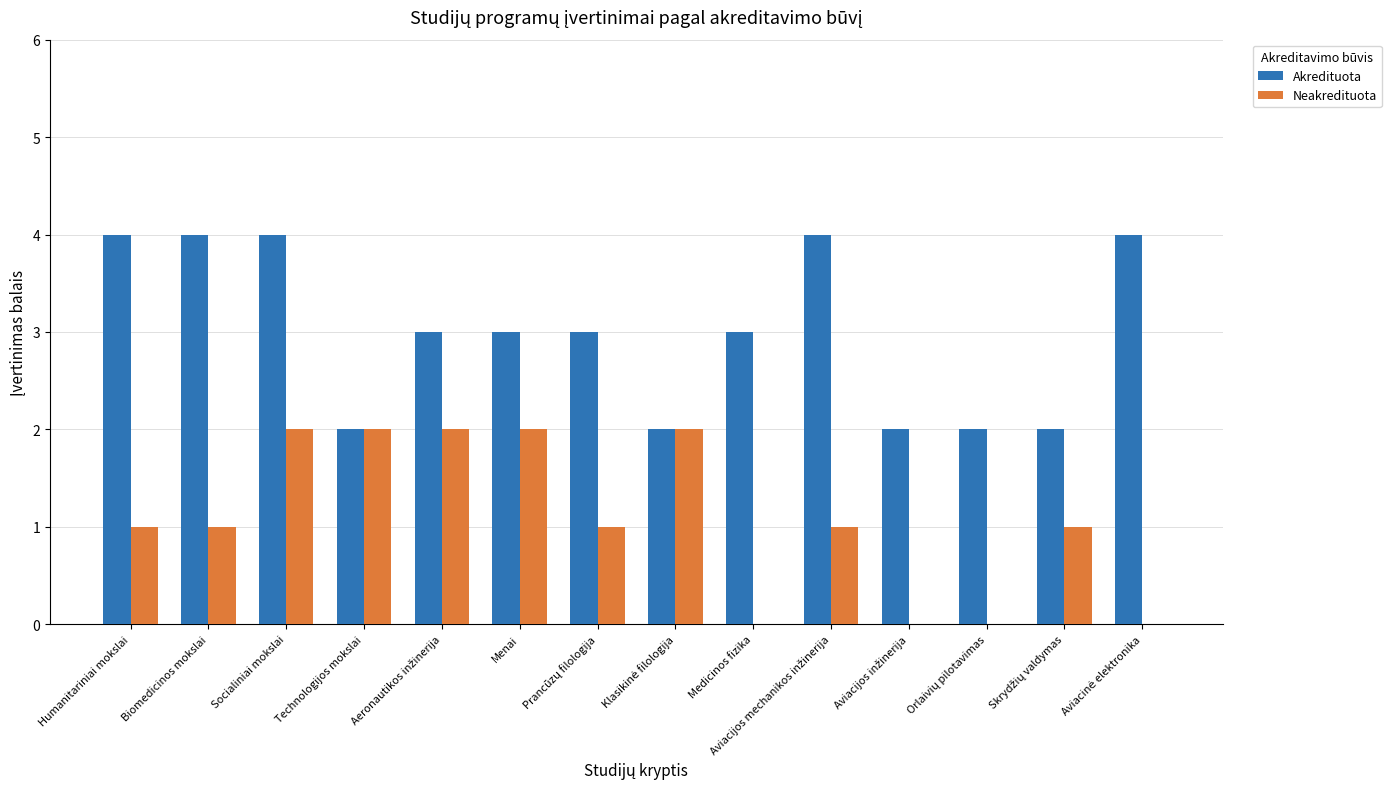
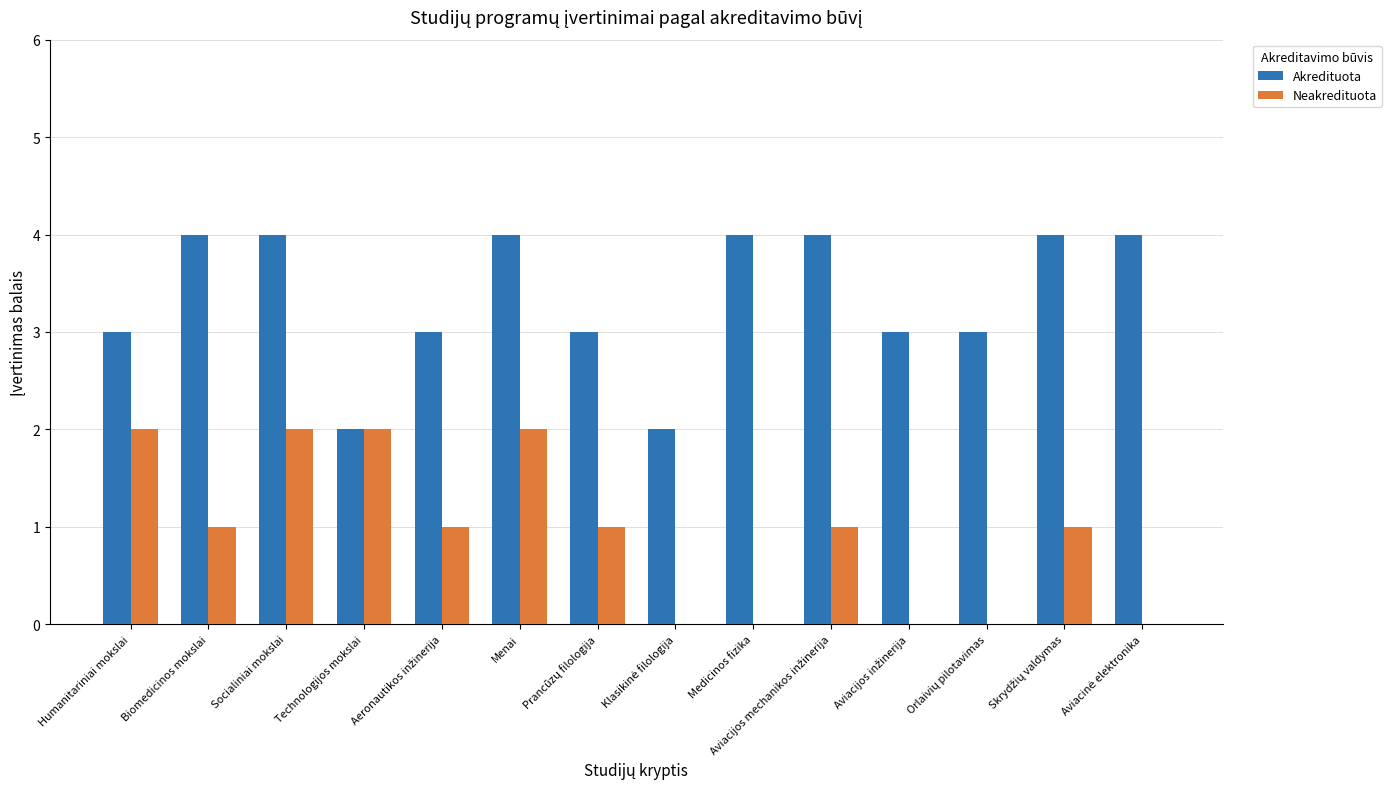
Akredituota, Humanitariniai mokslai: 4 -> 3
Neakredituota, Humanitariniai mokslai: 1 -> 2
Neakredituota, Aeronautikos inžinerija: 2 -> 1
Akredituota, Menai: 3 -> 4
Neakredituota, Klasikinė filologija: 2 -> 0
Akredituota, Medicinos fizika: 3 -> 4
Akredituota, Aviacijos inžinerija: 2 -> 3
Akredituota, Orlaivių pilotavimas: 2 -> 3
Akredituota, Skrydžių valdymas: 2 -> 4
